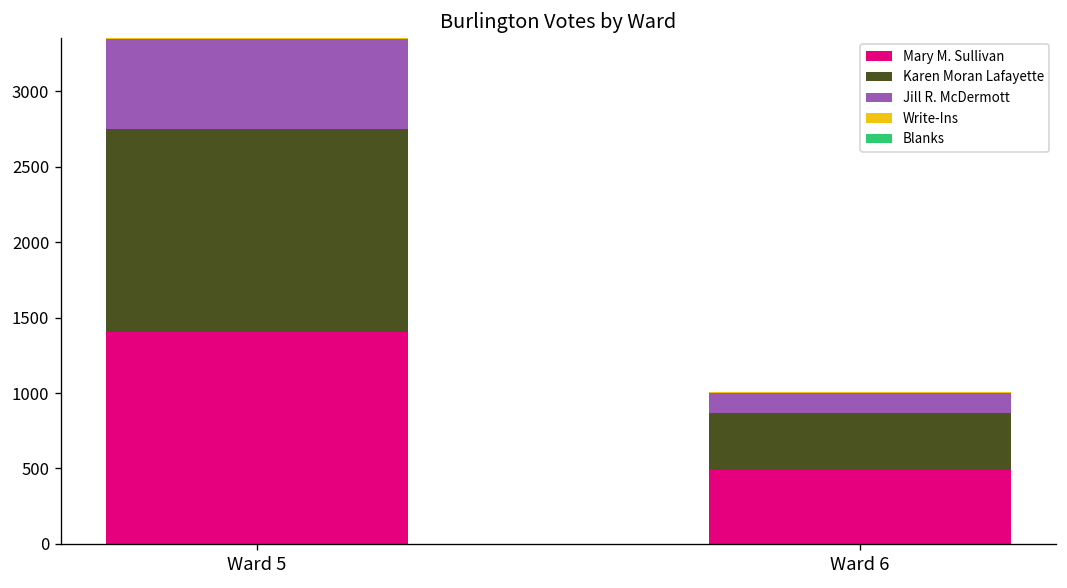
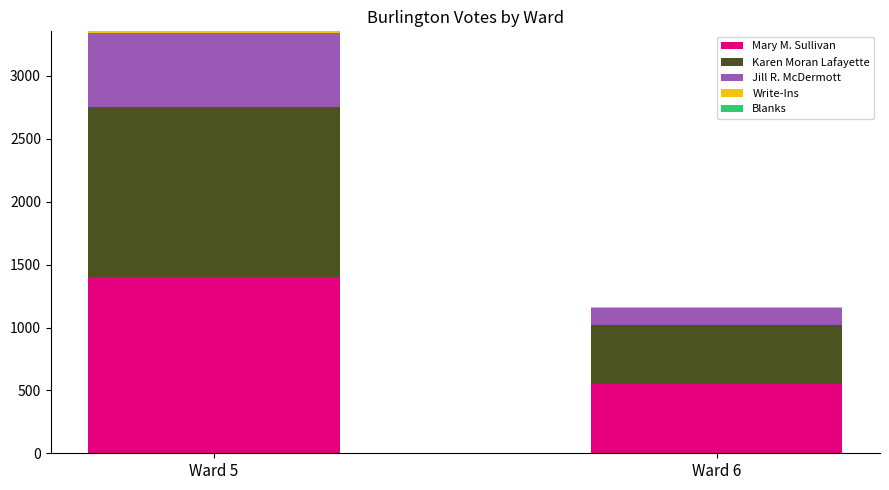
Mary M. Sullivan, Ward 6: 490 -> 550
Karen Moran Lafayette, Ward 6: 380 -> 470
